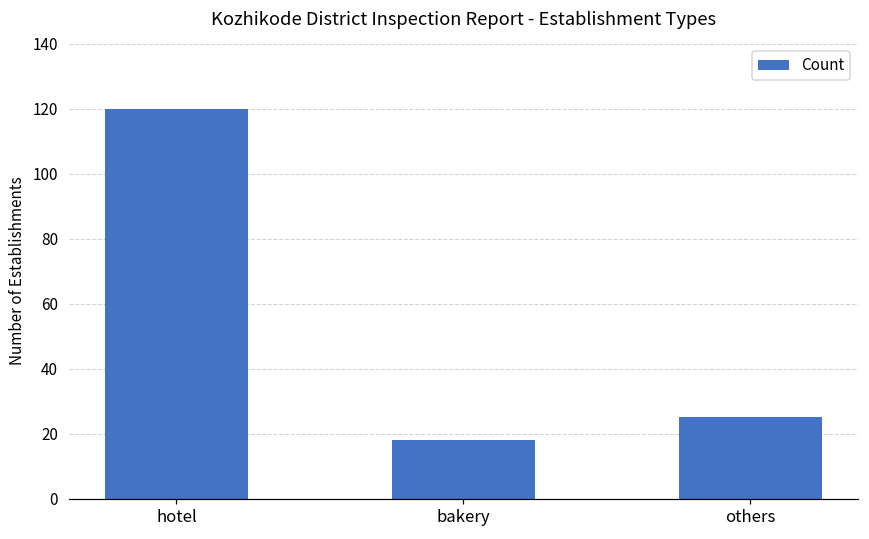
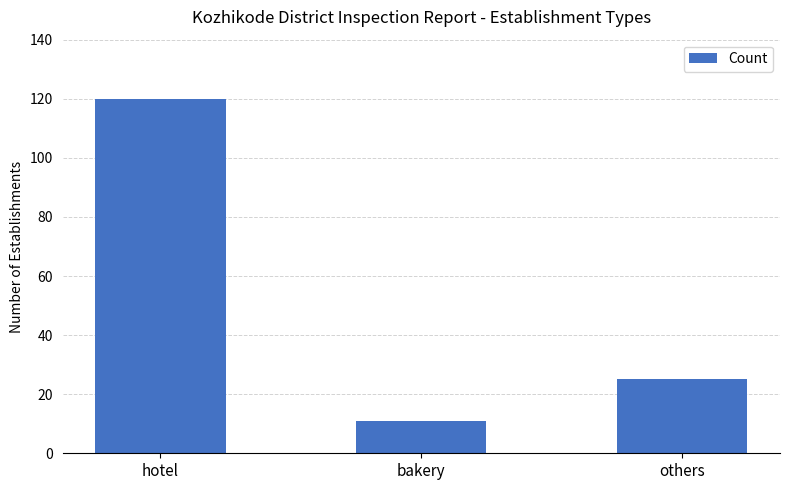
bakery: 18 -> 11
